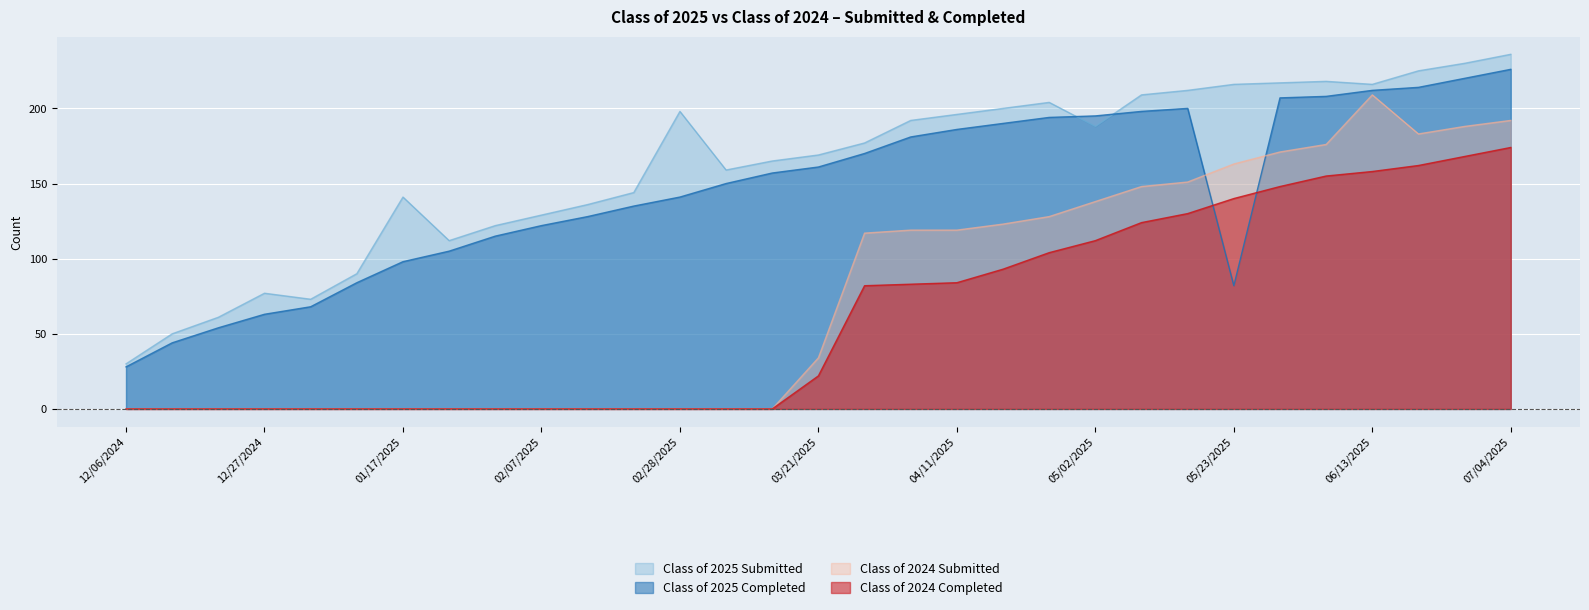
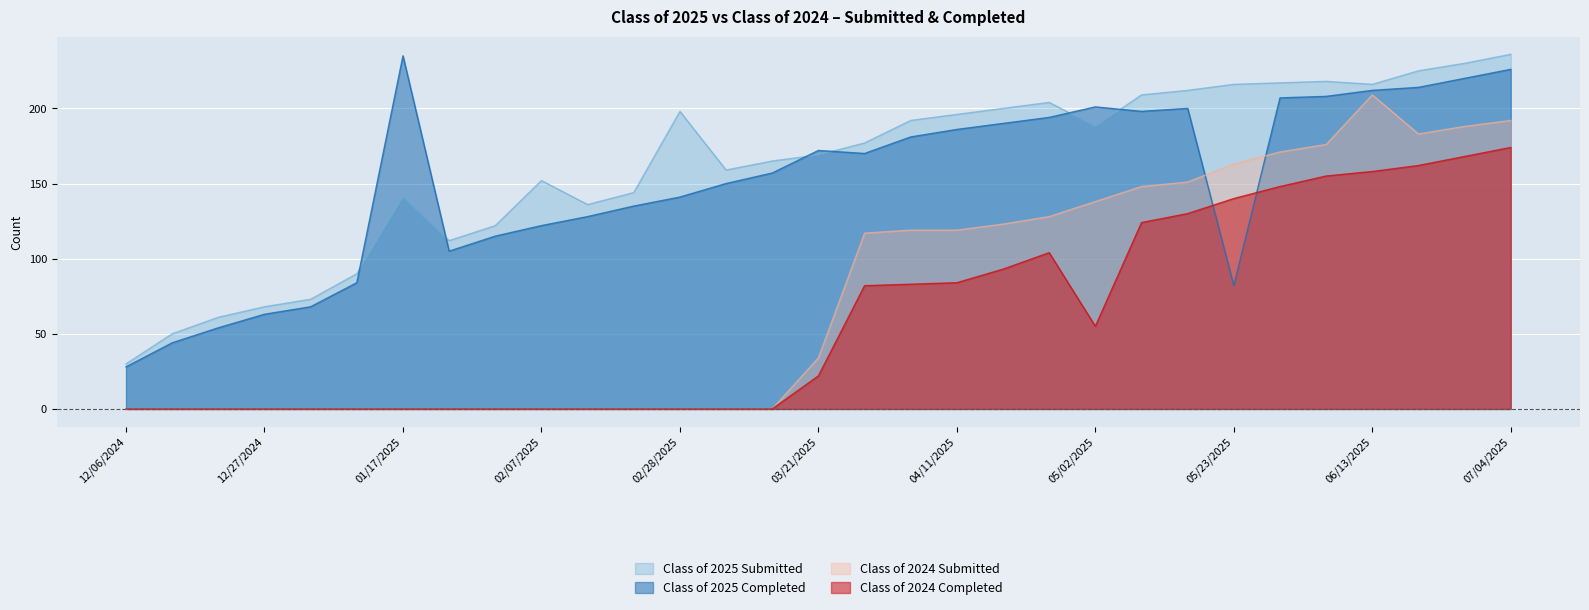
Class of 2025 Submitted, 12/27/2024: 77 -> 68
Class of 2025 Completed, 01/17/2025: 98 -> 235
Class of 2025 Submitted, 02/07/2025: 129 -> 152
Class of 2025 Completed, 03/21/2025: 161 -> 172
Class of 2025 Completed, 05/02/2025: 195 -> 201
Class of 2024 Completed, 05/02/2025: 112 -> 55
